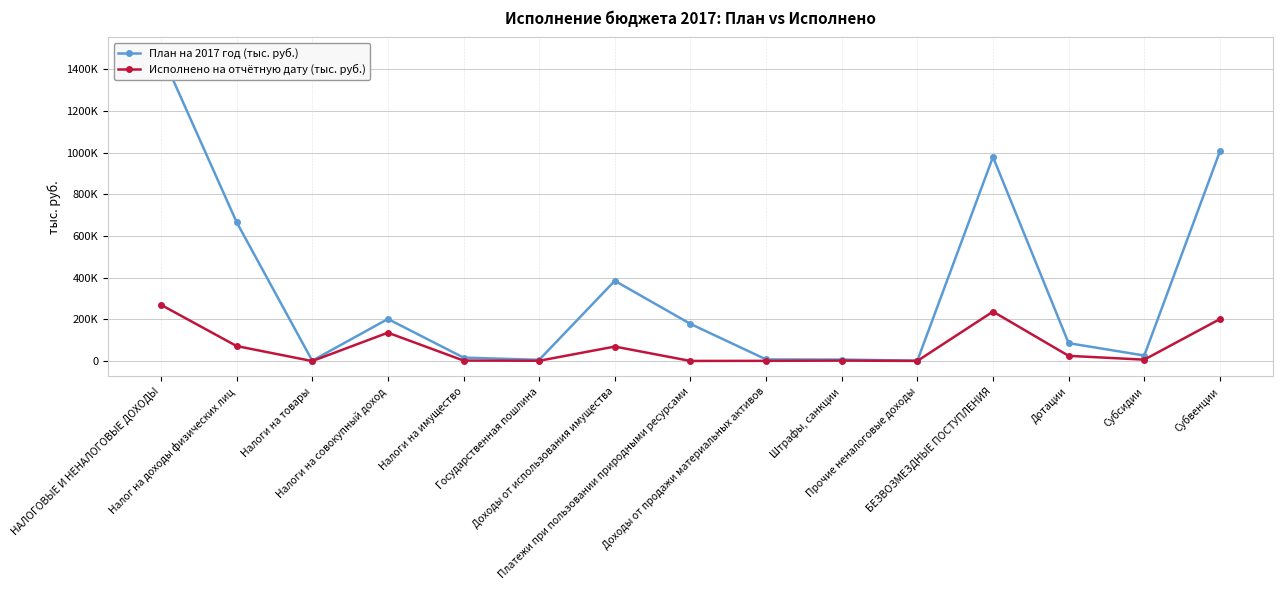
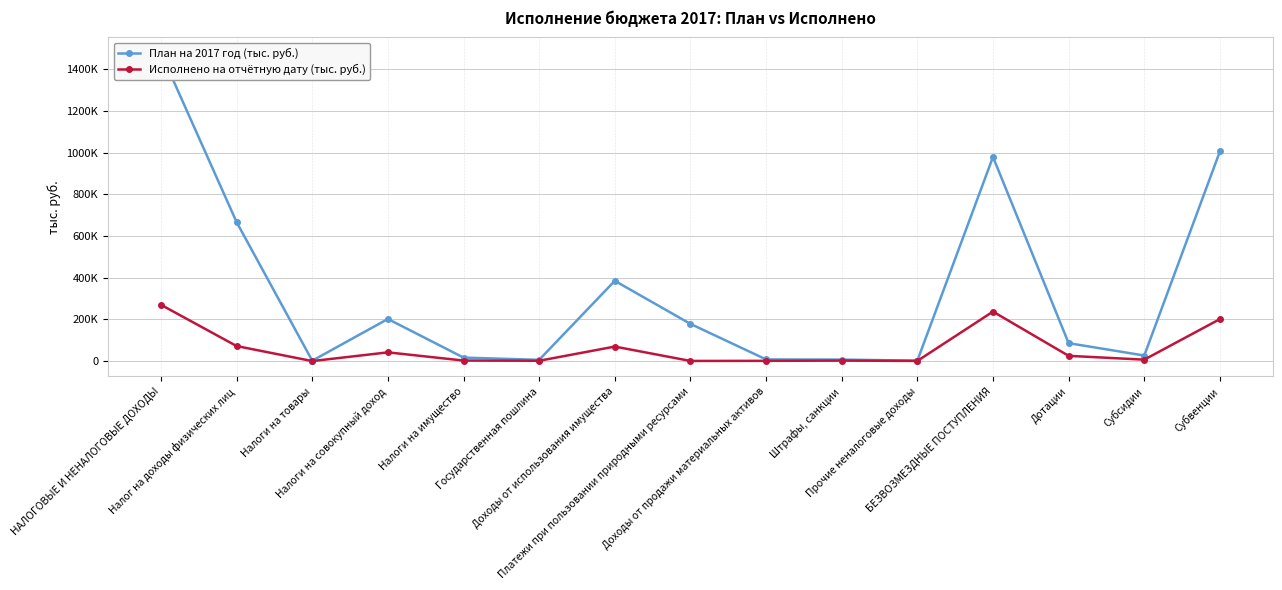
Исполнено на отчётную дату (тыс. руб.), Налоги на совокупный доход: 140000 -> 40000
